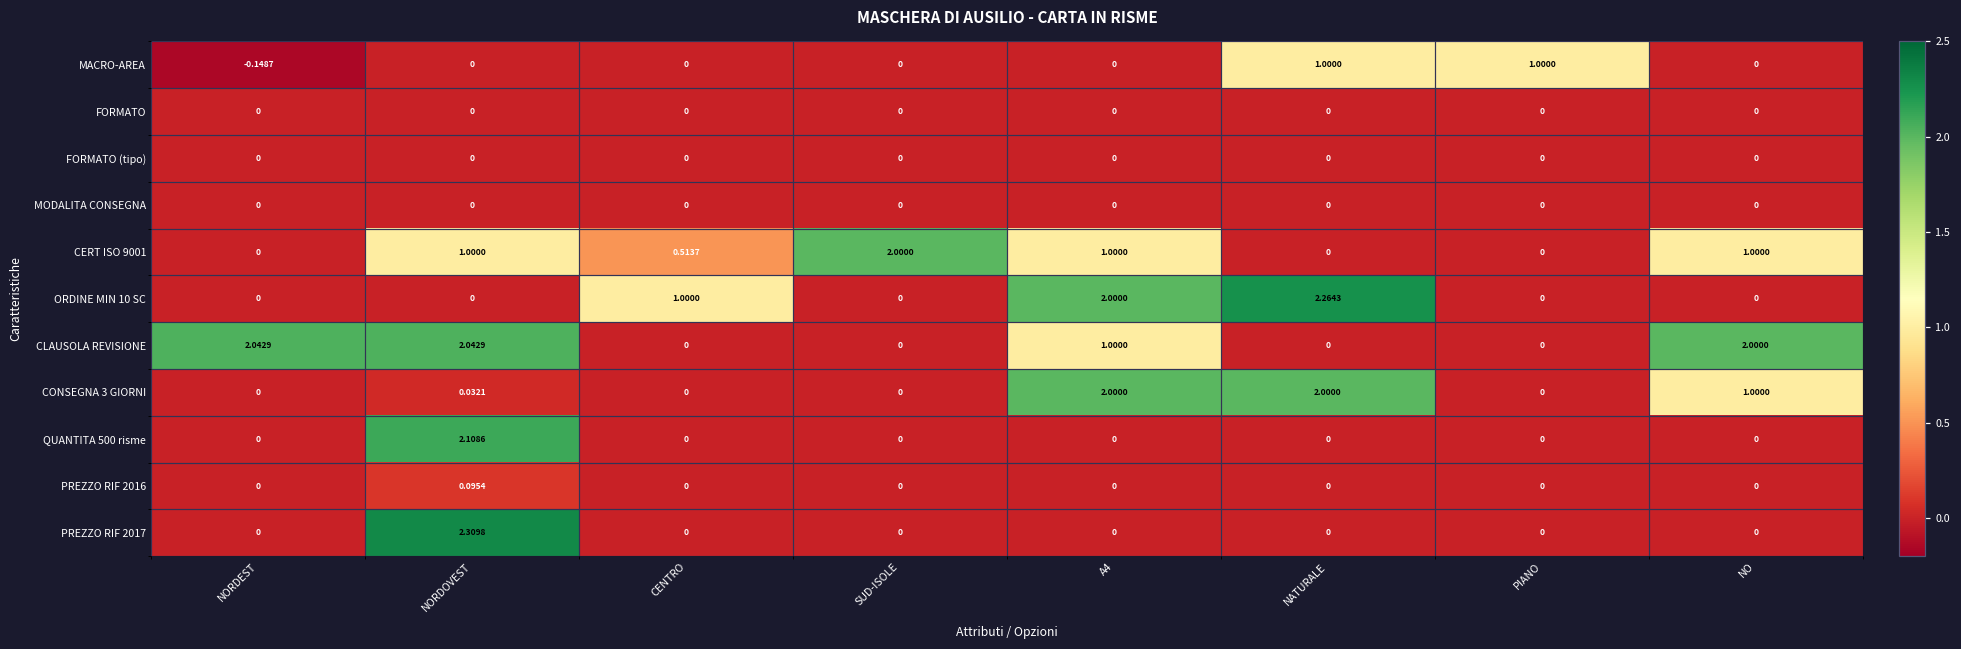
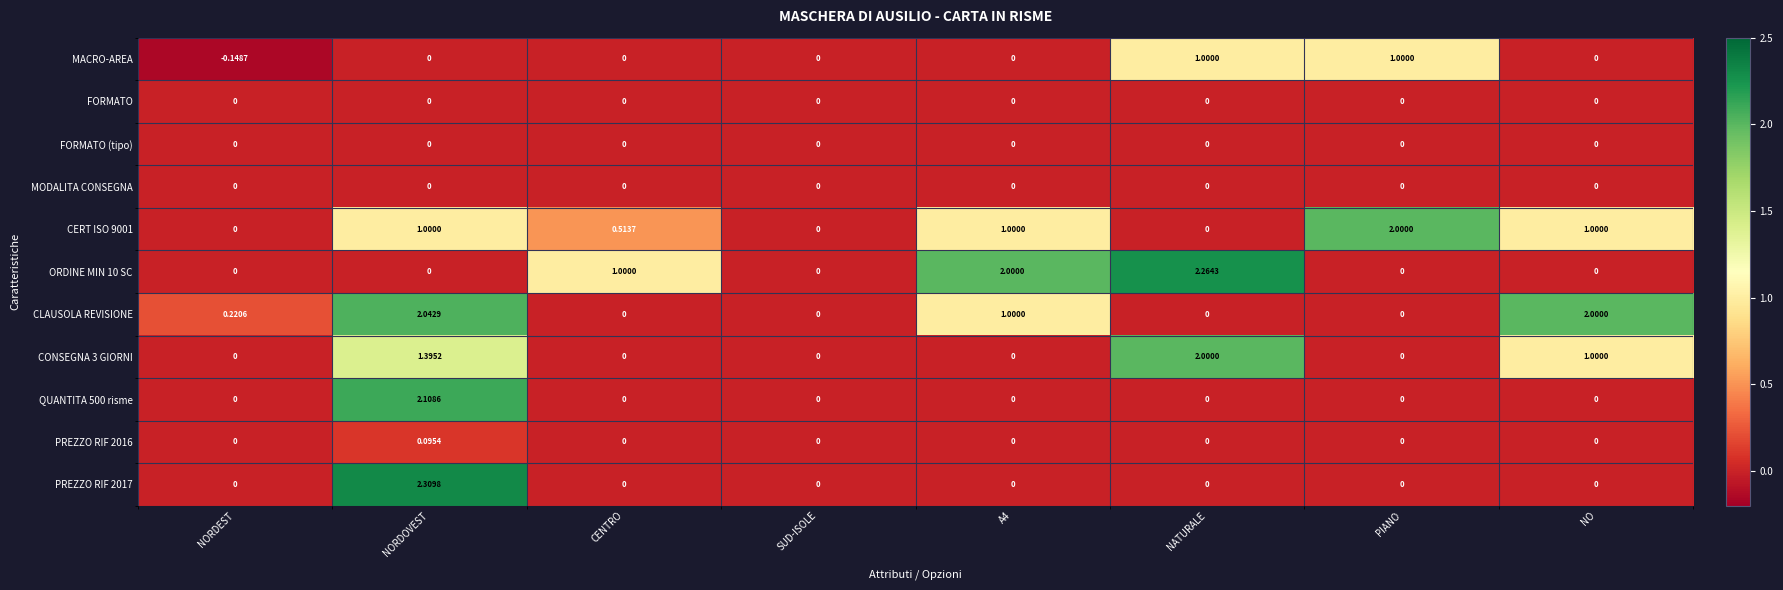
CERT ISO 9001, SUD-ISOLE: 2.0000 -> 0
CERT ISO 9001, PIANO: 0 -> 2.0000
CLAUSOLA REVISIONE, NORDEST: 2.0429 -> 0.2206
CONSEGNA 3 GIORNI, NORDOVEST: 0.0321 -> 1.3952
CONSEGNA 3 GIORNI, A4: 2.0000 -> 0
